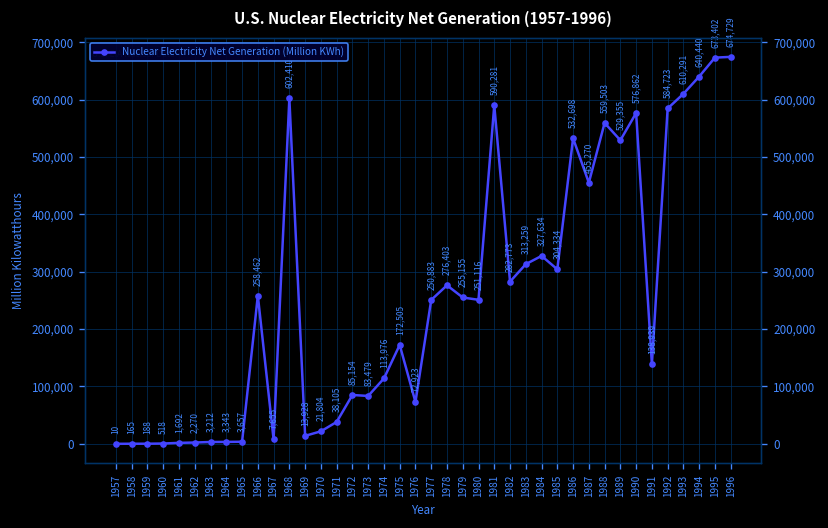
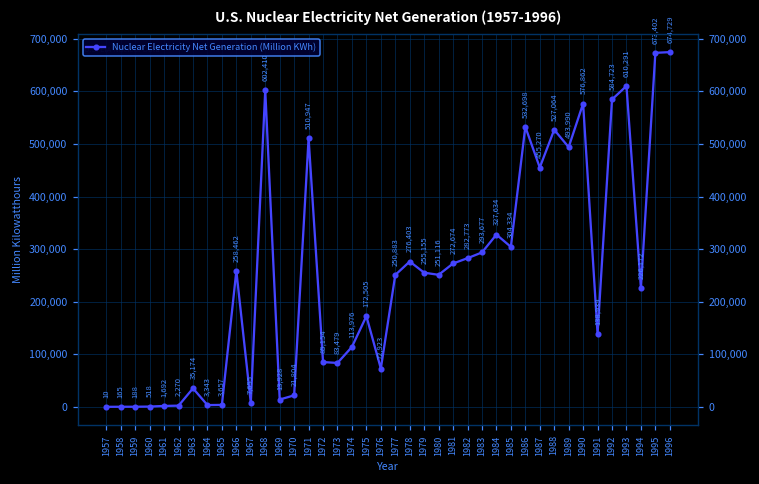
1963: 3,212 -> 35,174
1971: 38,105 -> 510,947
1981: 590,281 -> 272,674
1983: 313,259 -> 293,677
1988: 559,503 -> 527,064
1989: 529,355 -> 493,990
1994: 640,440 -> 226,172
